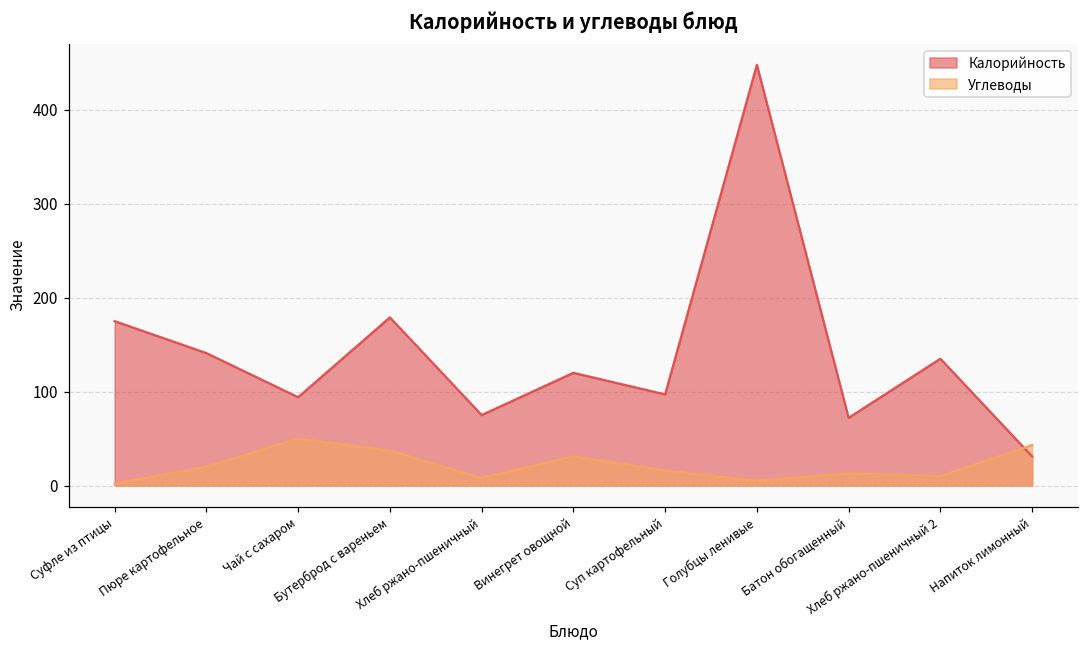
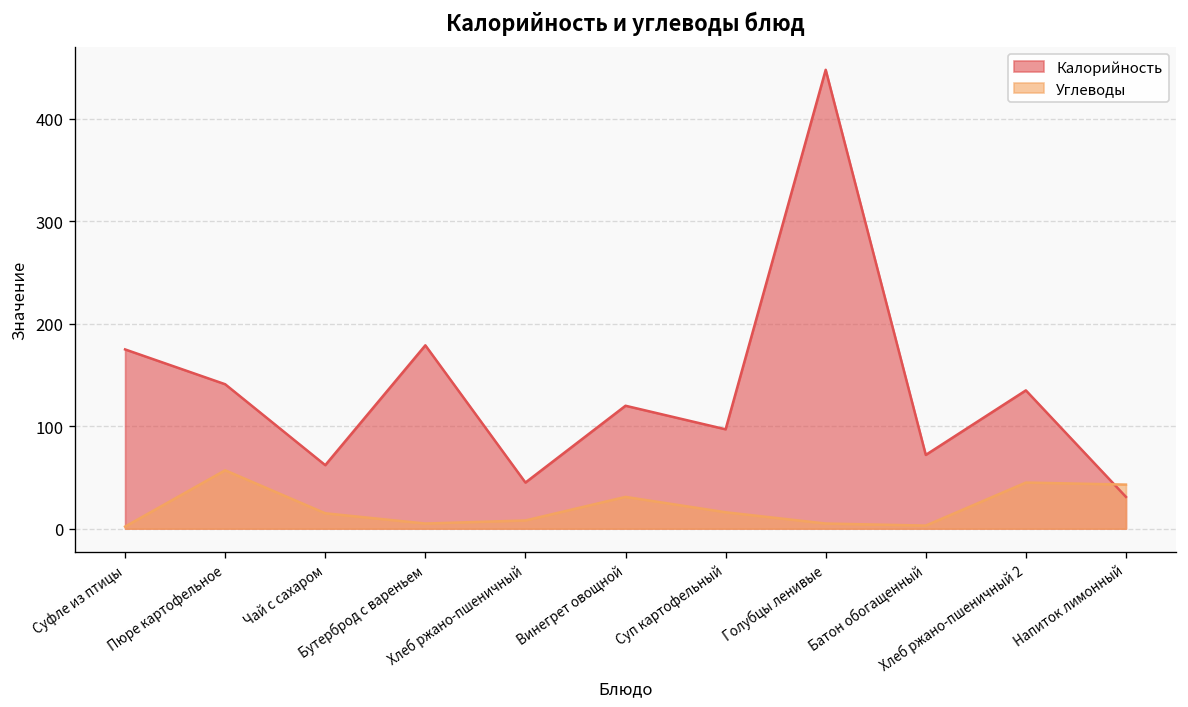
Углеводы, Пюре картофельное: 20 -> 60
Калорийность, Чай с сахаром: 90 -> 60
Углеводы, Чай с сахаром: 50 -> 20
Углеводы, Бутерброд с вареньем: 40 -> 10
Калорийность, Хлеб ржано-пшеничный: 80 -> 50
Углеводы, Батон обогащенный: 10 -> 0
Углеводы, Хлеб ржано-пшеничный 2: 10 -> 50
